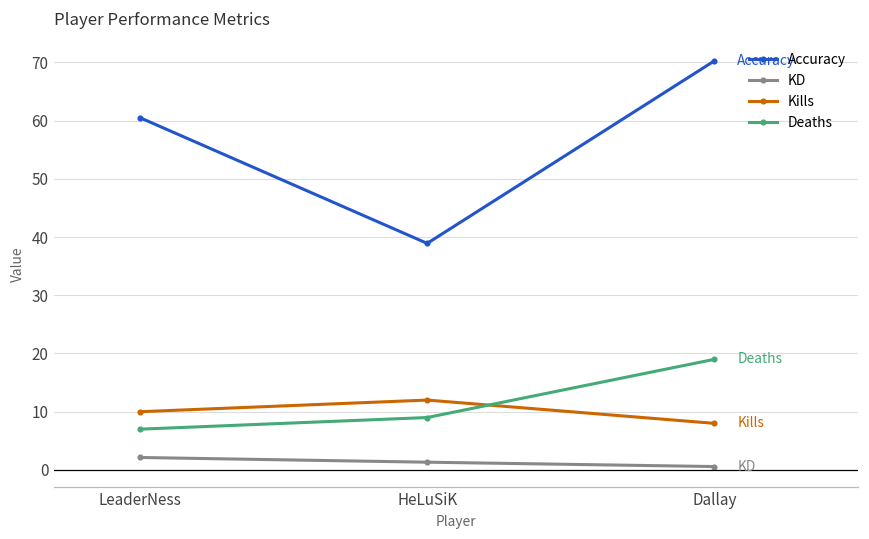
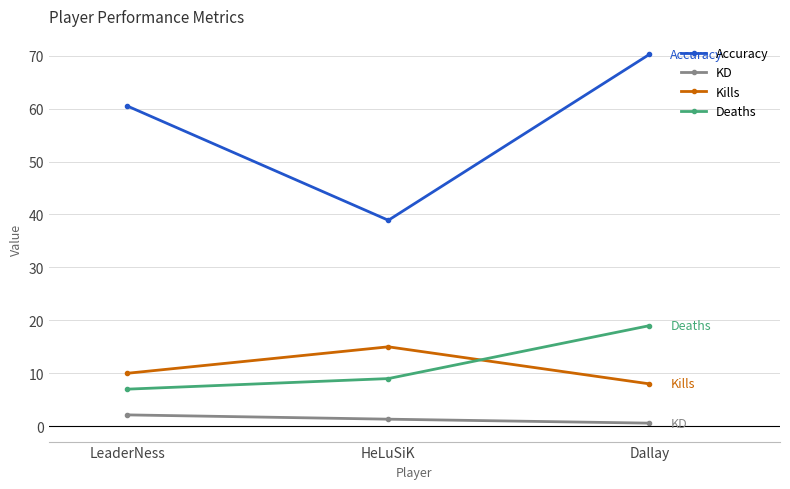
Kills, HeLuSiK: 12 -> 15
